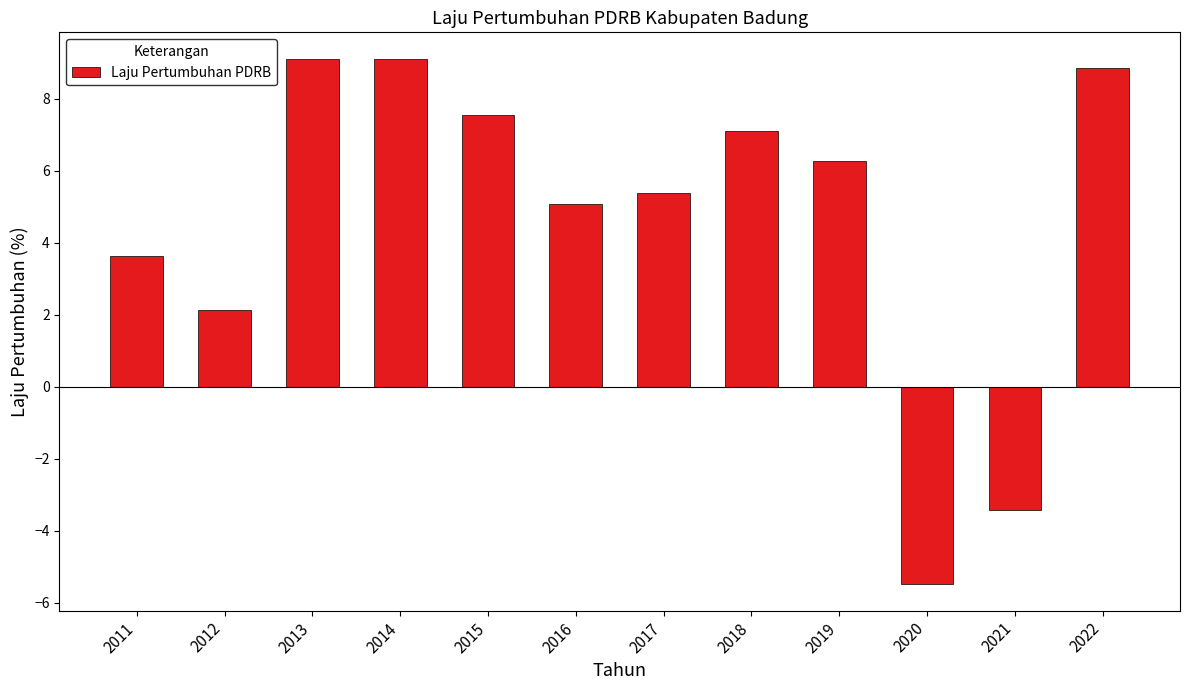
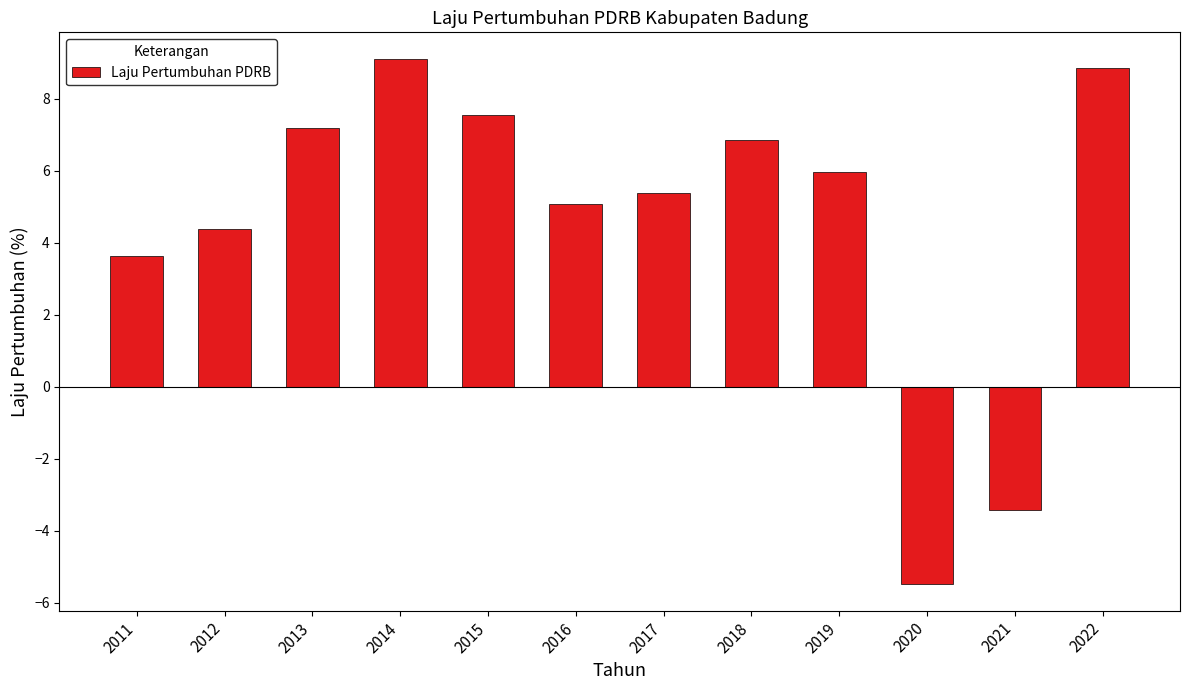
2012: 2.1 -> 4.4
2013: 9.1 -> 7.2
2018: 7.1 -> 6.9
2019: 6.3 -> 6.0
